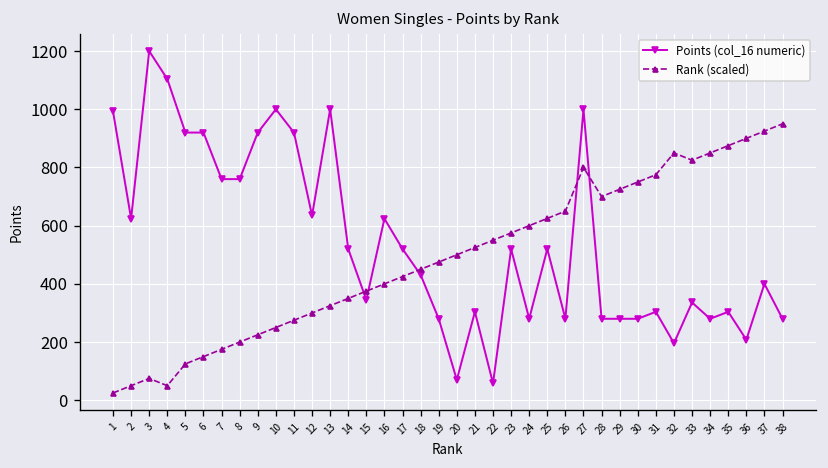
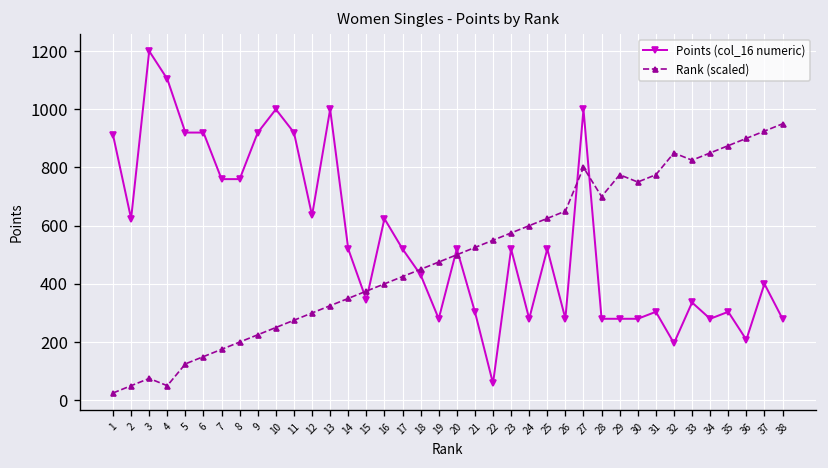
Points (col_16 numeric), 1: 990 -> 910
Points (col_16 numeric), 20: 70 -> 520
Rank (scaled), 29: 730 -> 780
